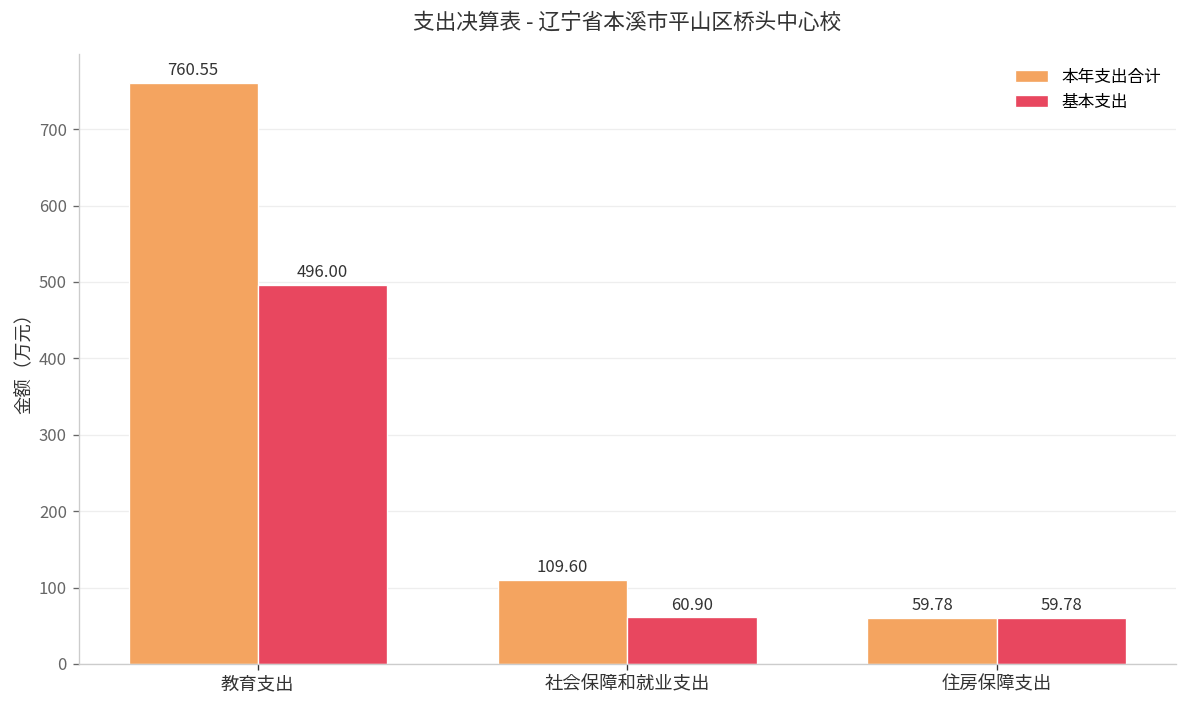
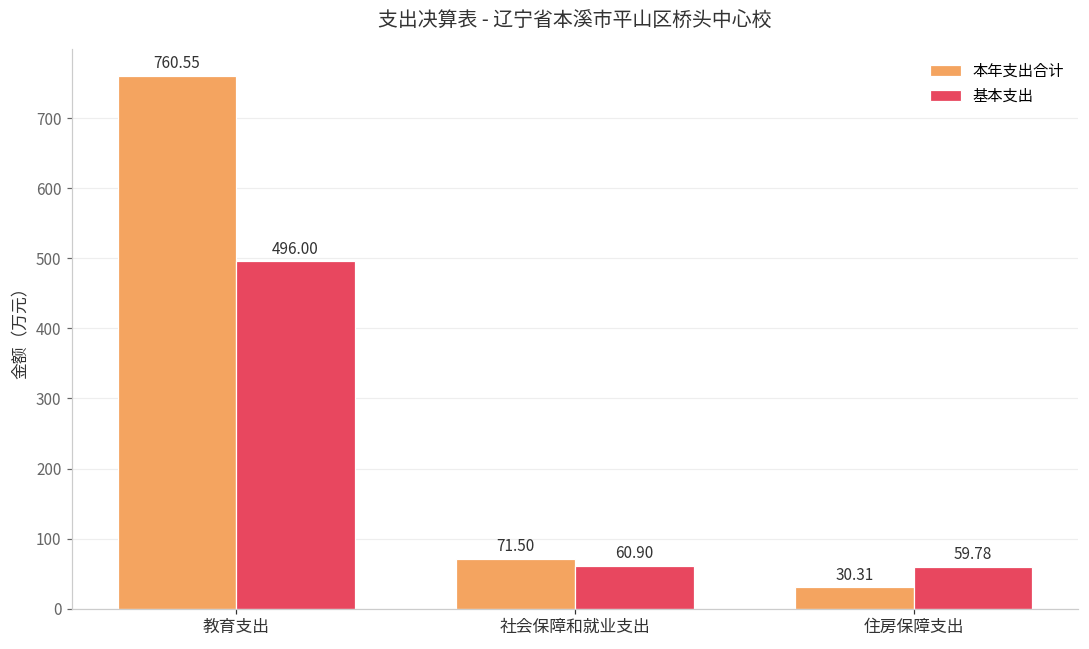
本年支出合计, 社会保障和就业支出: 109.60 -> 71.50
本年支出合计, 住房保障支出: 59.78 -> 30.31
